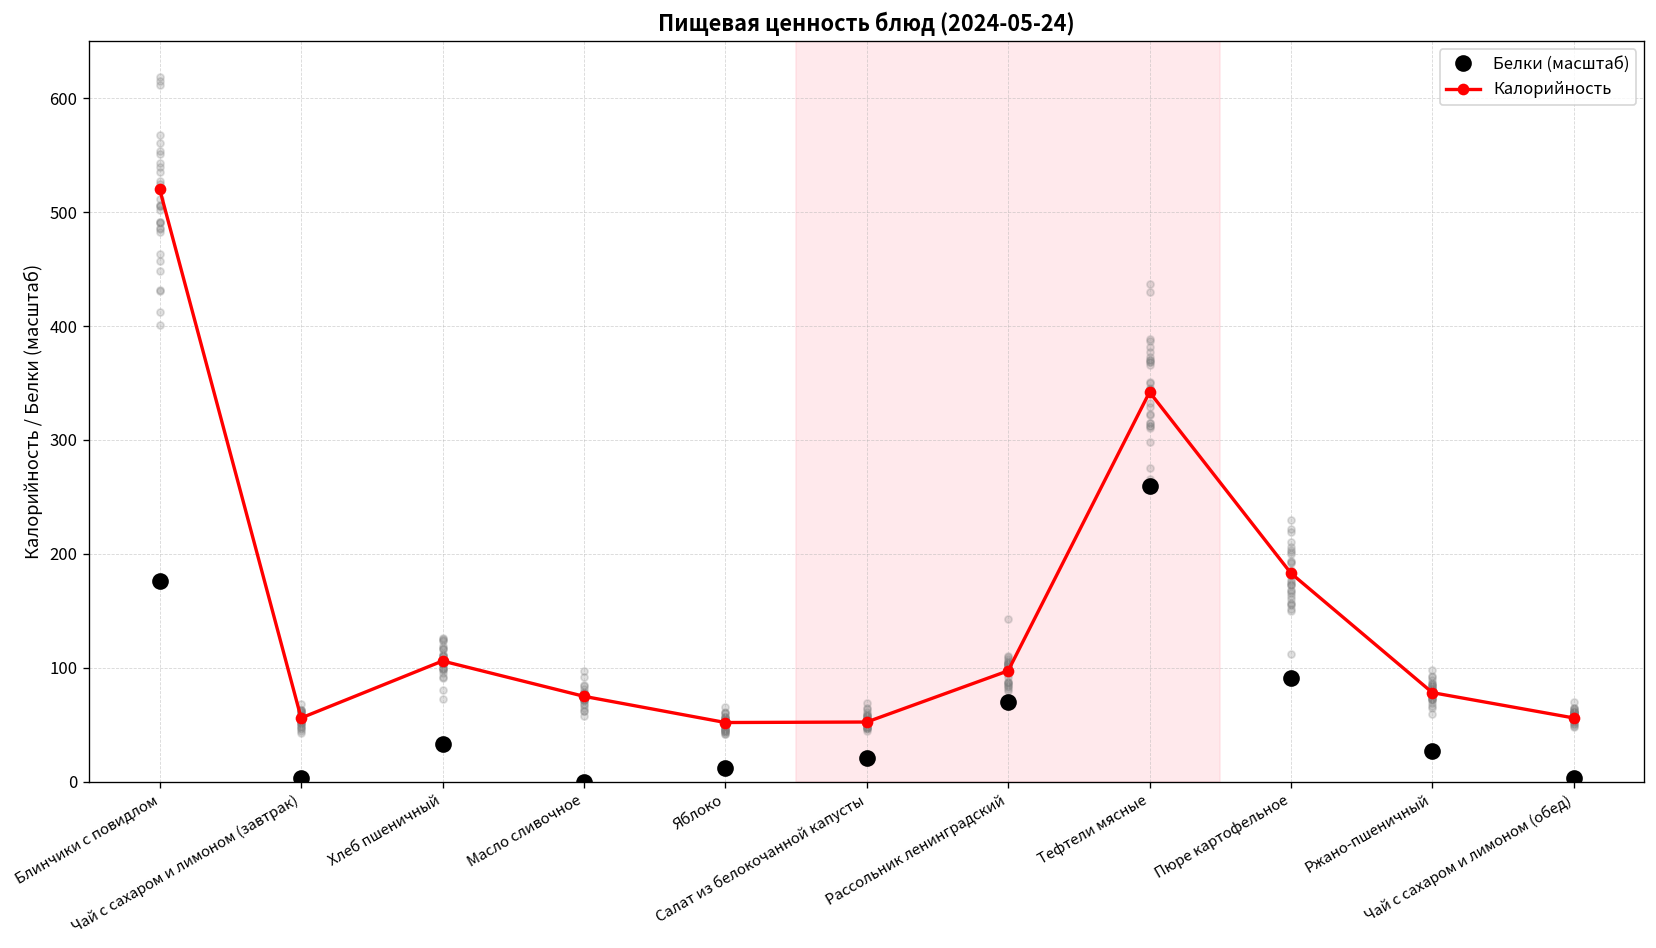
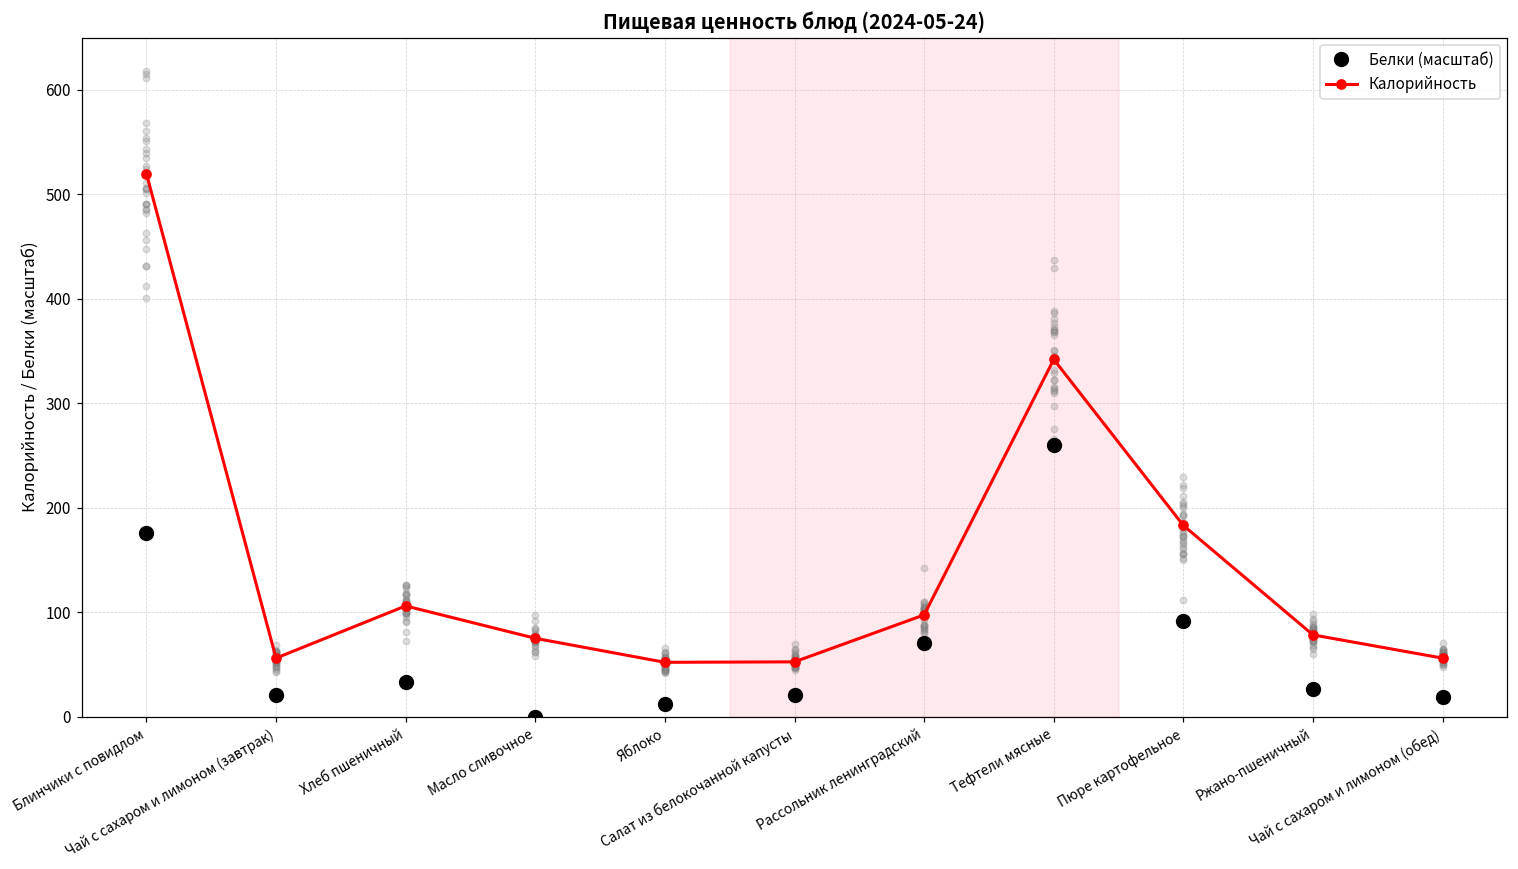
Белки (масштаб), Чай с сахаром и лимоном (завтрак): 0 -> 20
Белки (масштаб), Чай с сахаром и лимоном (обед): 0 -> 20
